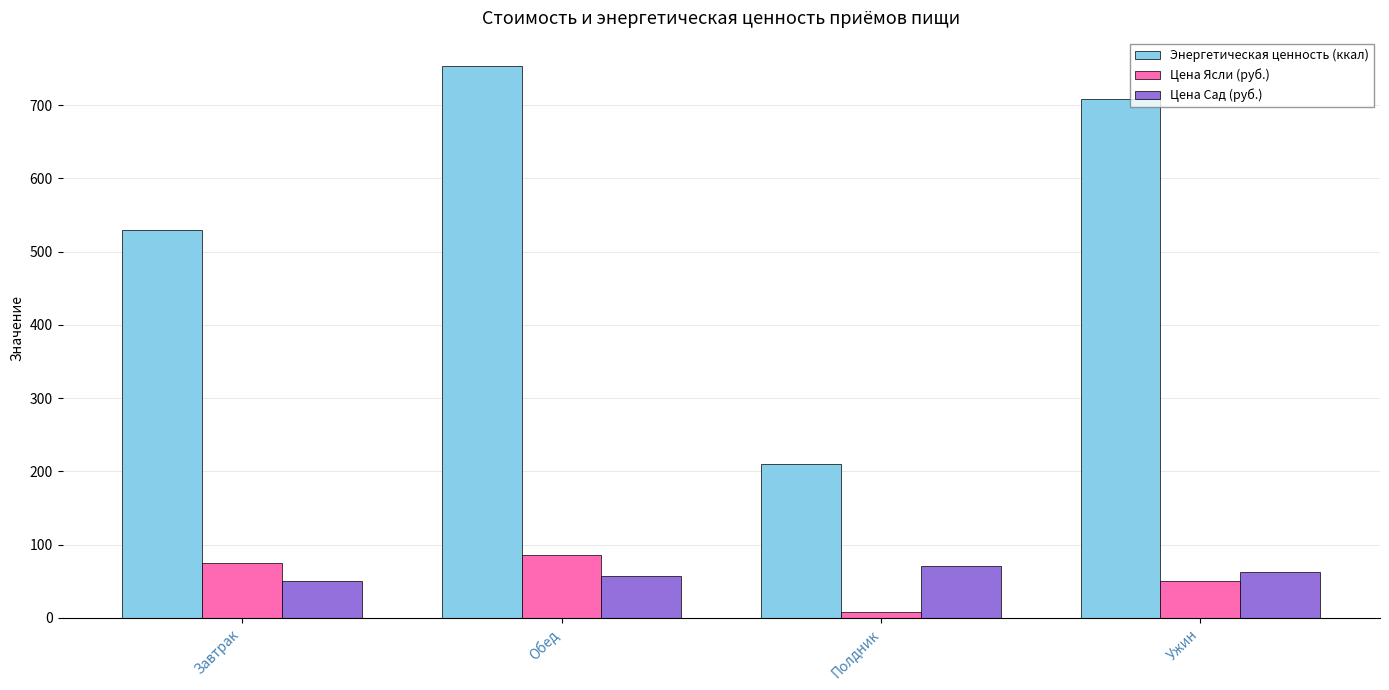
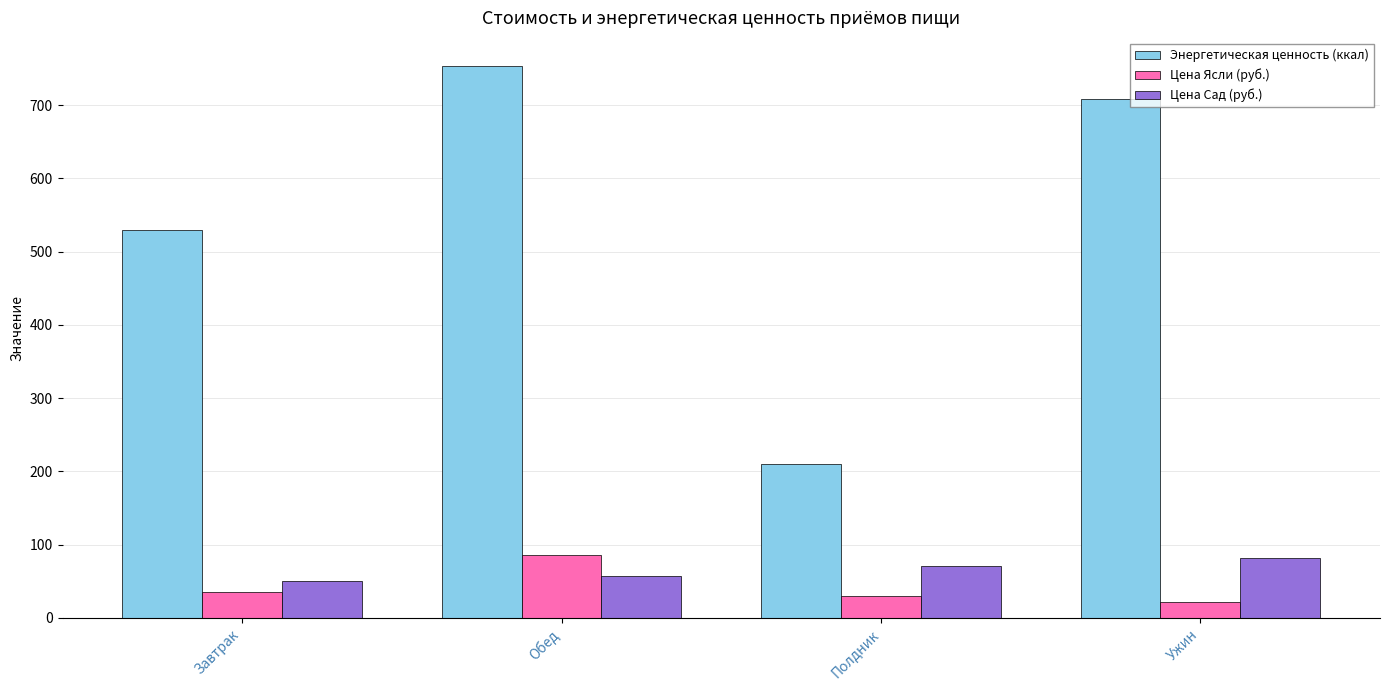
Цена Ясли (руб.), Завтрак: 80 -> 40
Цена Ясли (руб.), Полдник: 10 -> 30
Цена Ясли (руб.), Ужин: 50 -> 20
Цена Сад (руб.), Ужин: 60 -> 80
